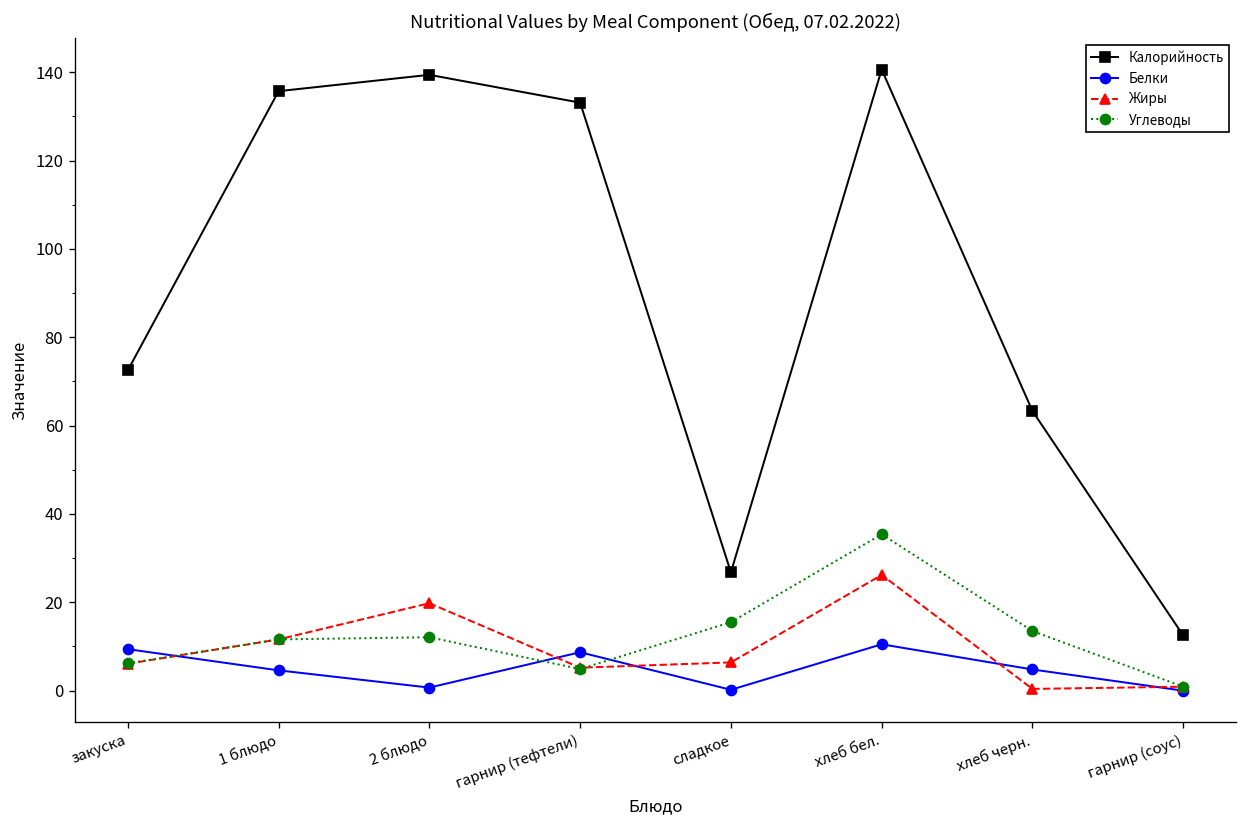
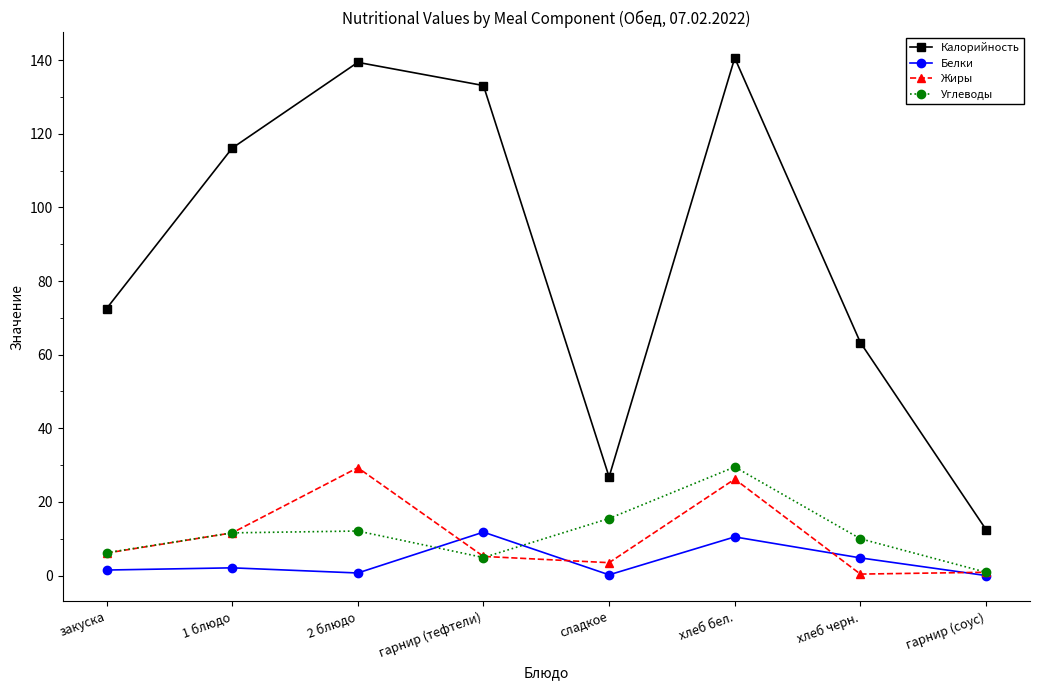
Белки, закуска: 9 -> 2
Калорийность, 1 блюдо: 136 -> 116
Белки, 1 блюдо: 5 -> 2
Жиры, 2 блюдо: 20 -> 29
Белки, гарнир (тефтели): 9 -> 12
Жиры, сладкое: 6 -> 4
Углеводы, хлеб бел.: 35 -> 30
Углеводы, хлеб черн.: 14 -> 10
